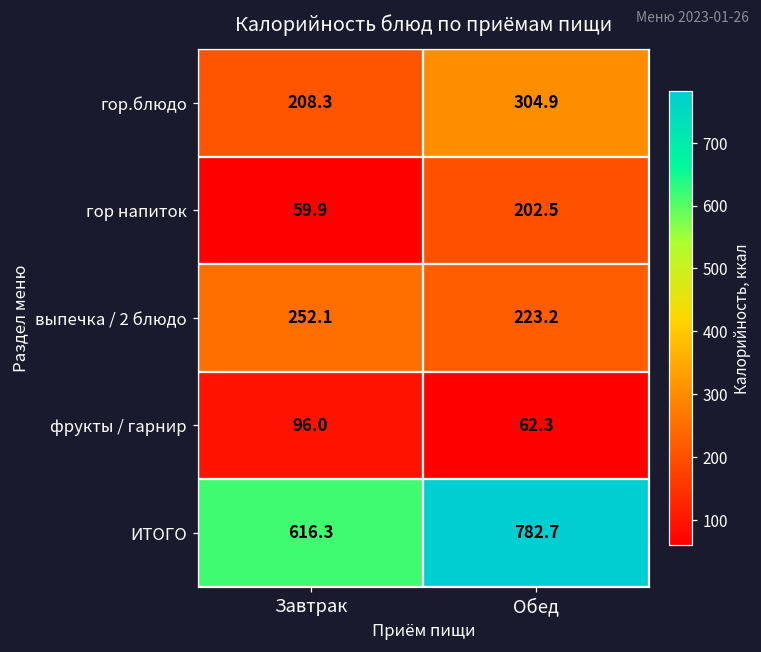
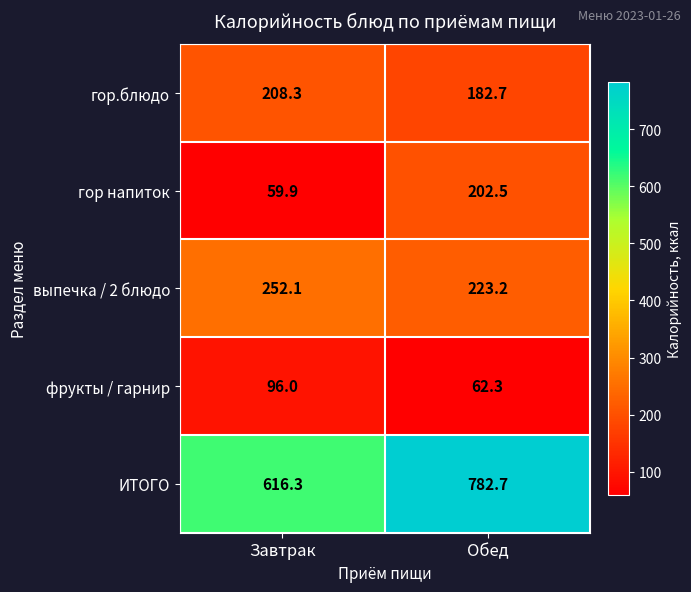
гор.блюдо, Обед: 304.9 -> 182.7
